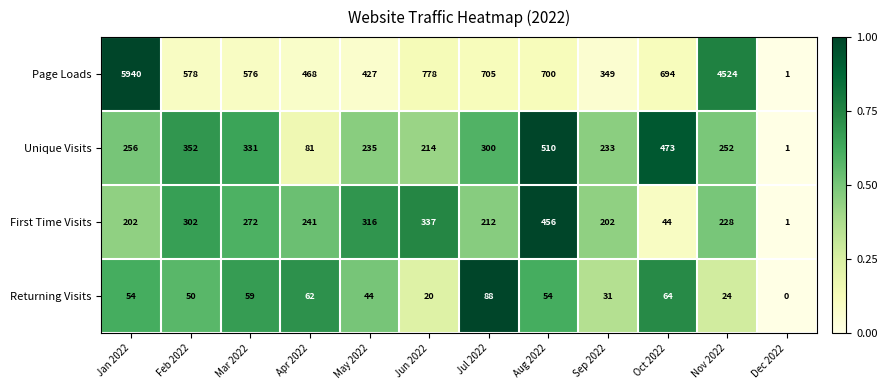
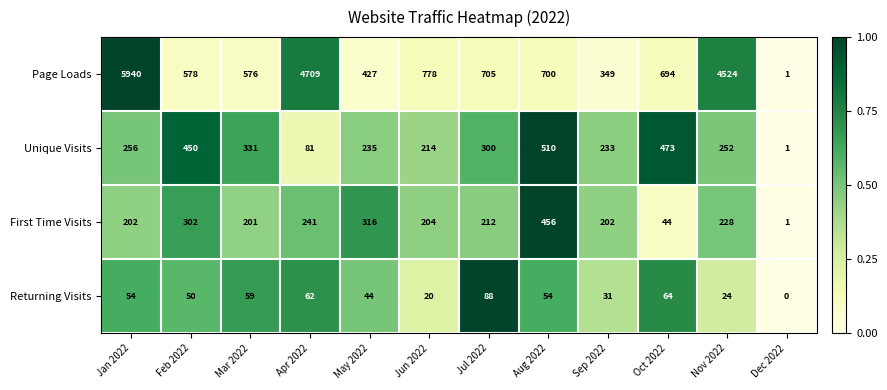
Page Loads, Apr 2022: 468 -> 4709
Unique Visits, Feb 2022: 352 -> 450
First Time Visits, Mar 2022: 272 -> 201
First Time Visits, Jun 2022: 337 -> 204
